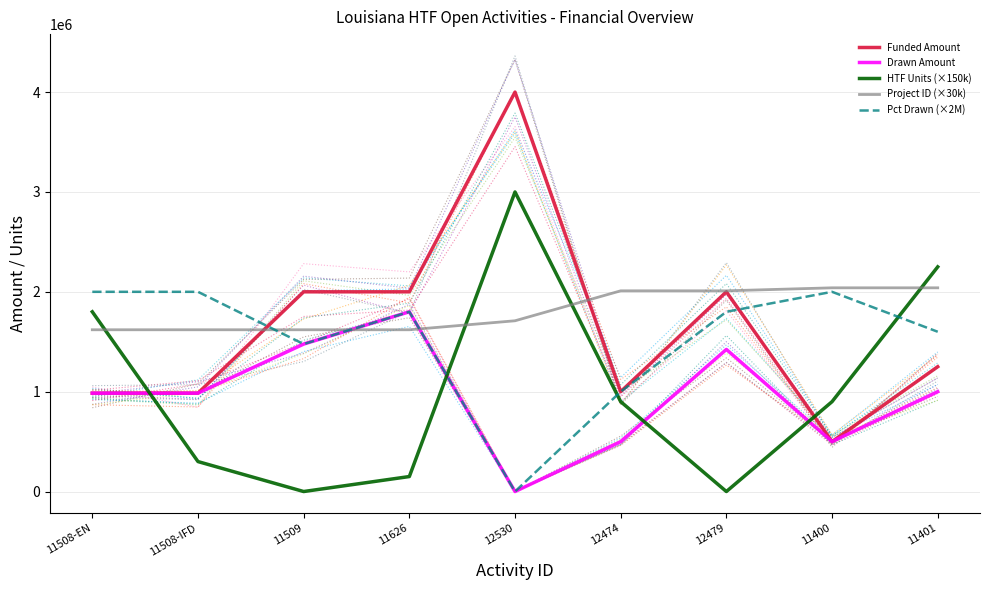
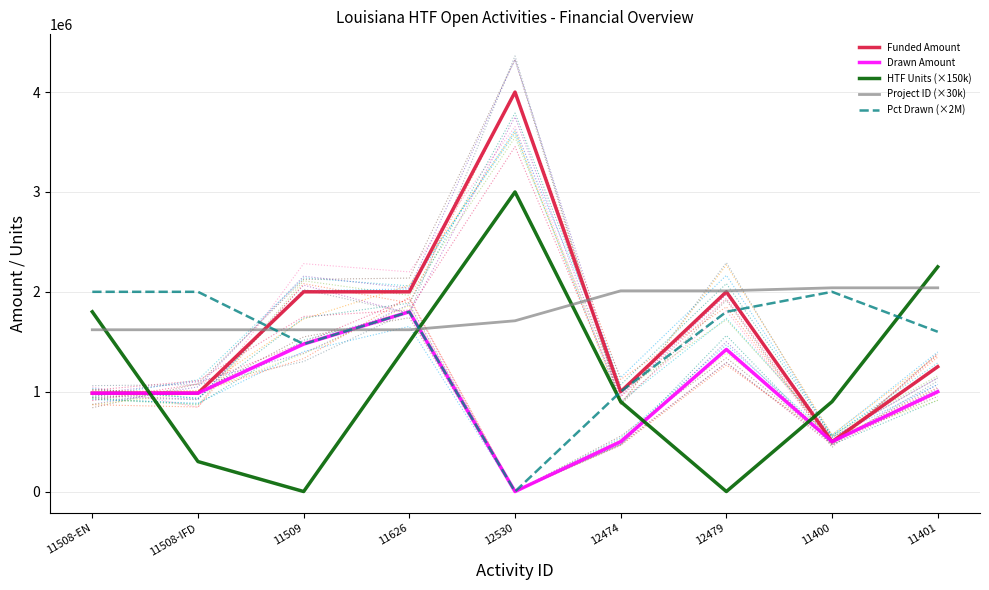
HTF Units (×150k), 11626: 200000 -> 1500000
